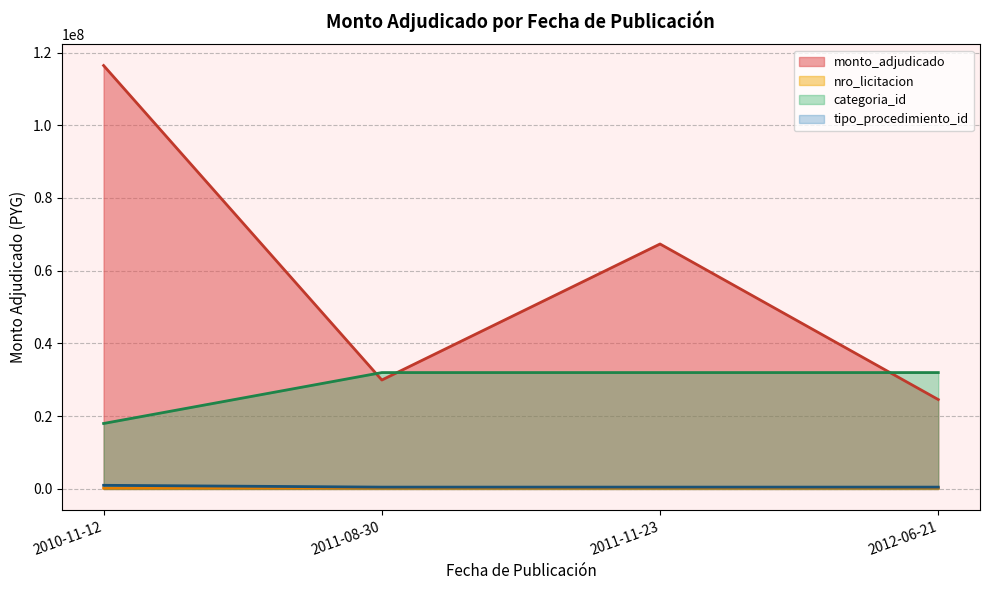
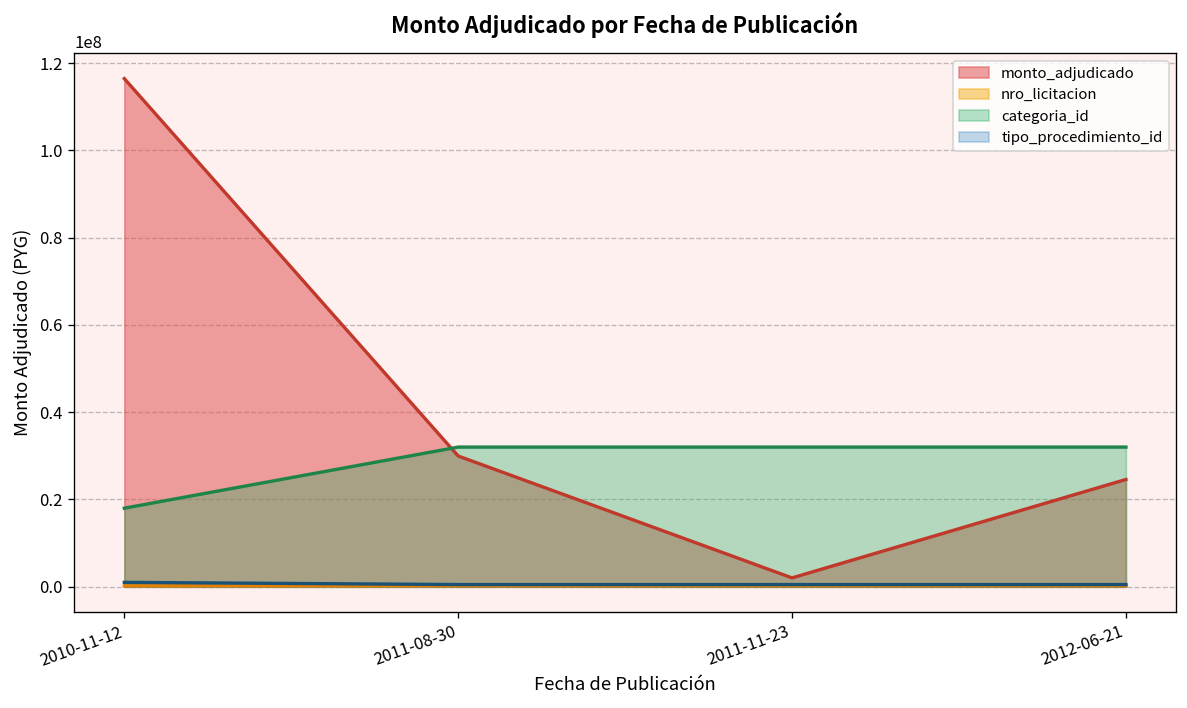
monto_adjudicado, 2011-11-23: 67000000 -> 2000000
